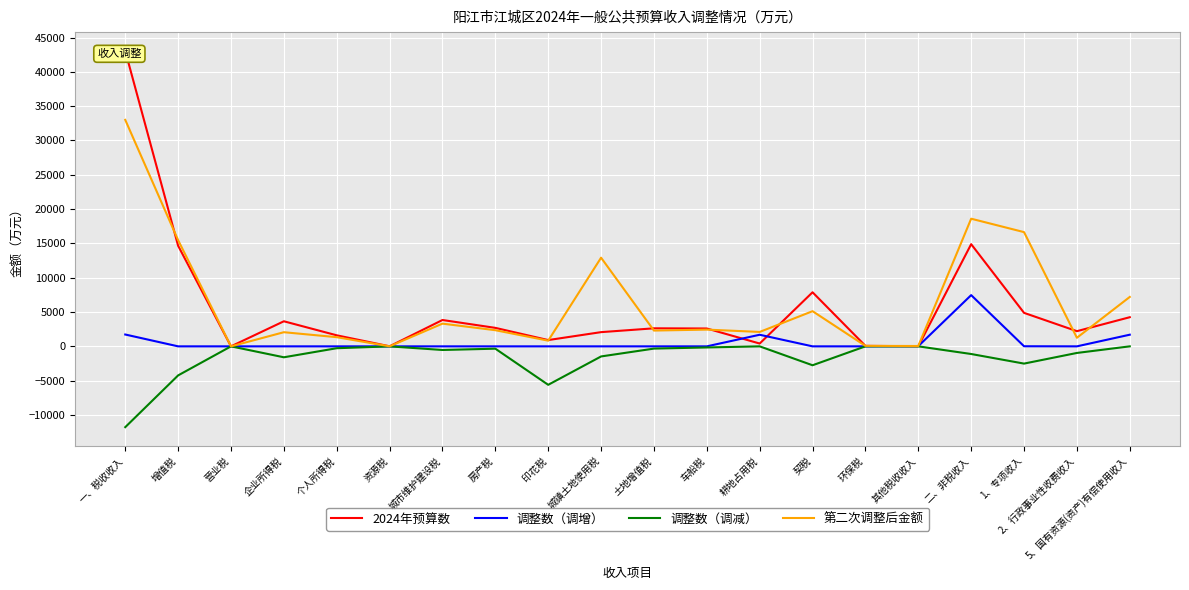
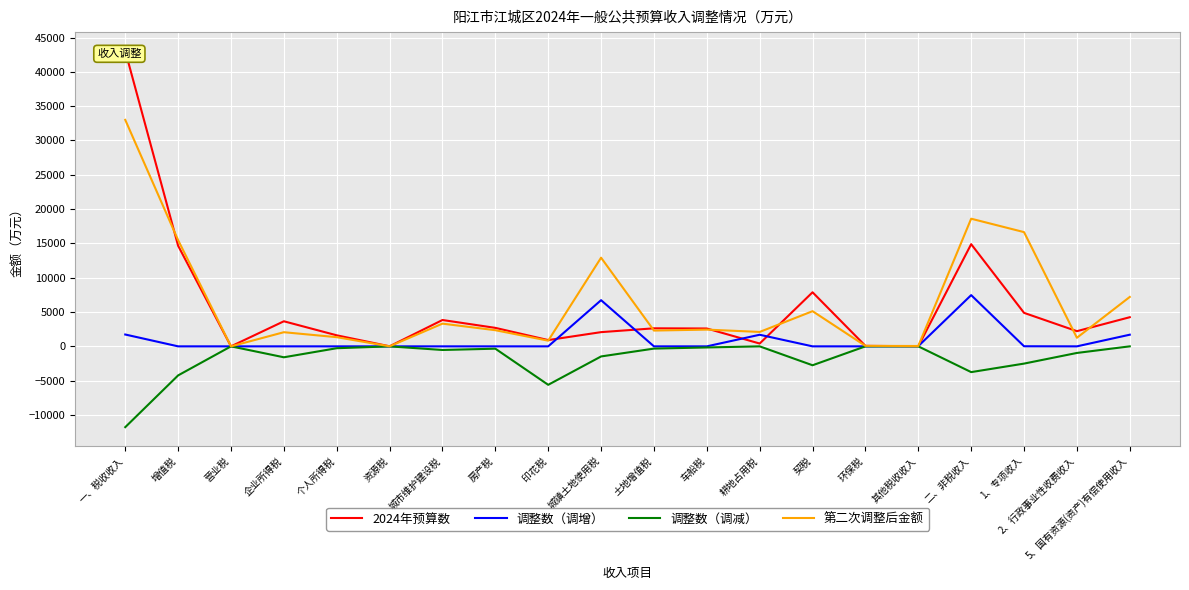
调整数（调增）, 城镇土地使用税: 0 -> 7000
调整数（调减）, 二、非税收入: -1000 -> -4000
